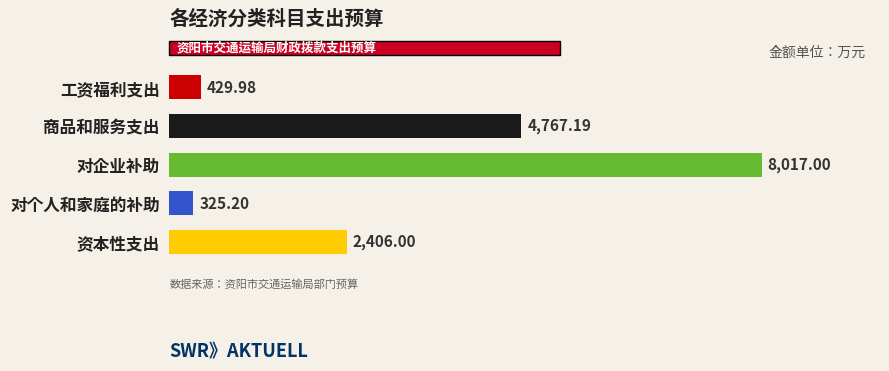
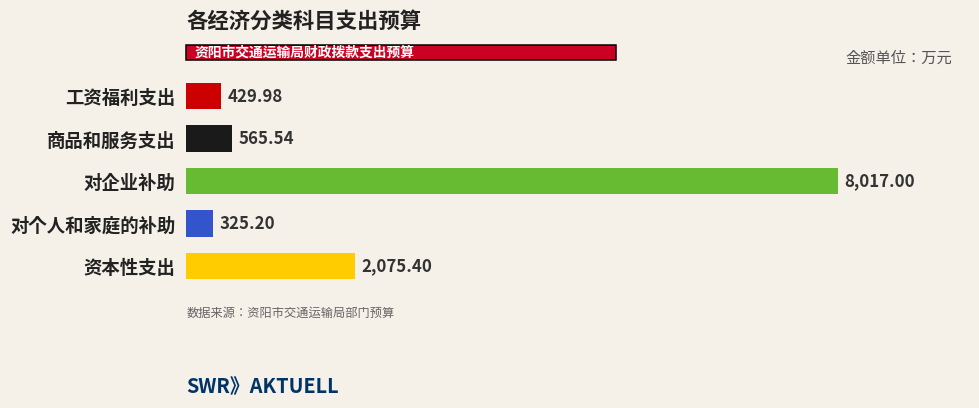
商品和服务支出: 4,767.19 -> 565.54
资本性支出: 2,406.00 -> 2,075.40
